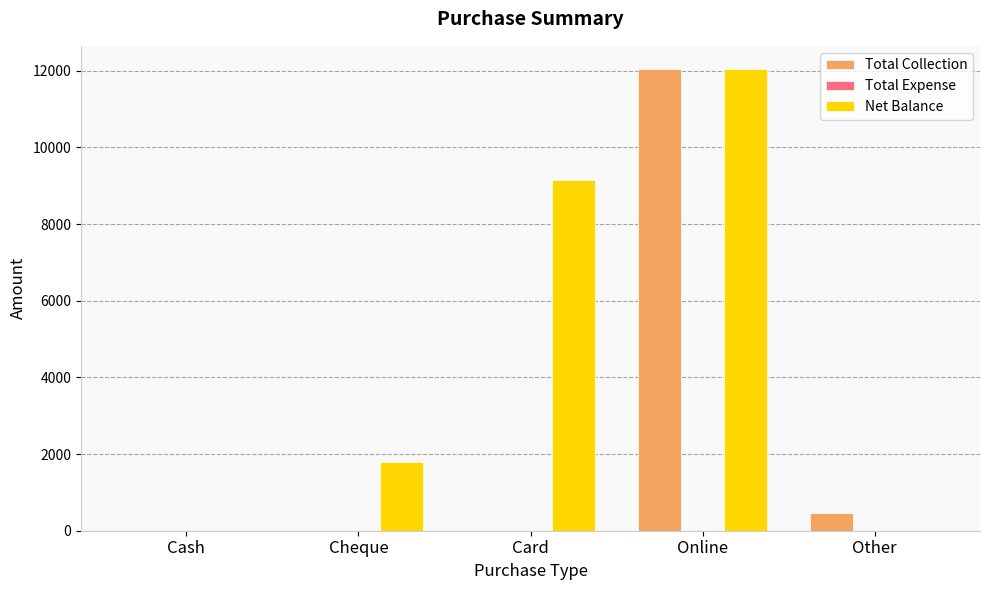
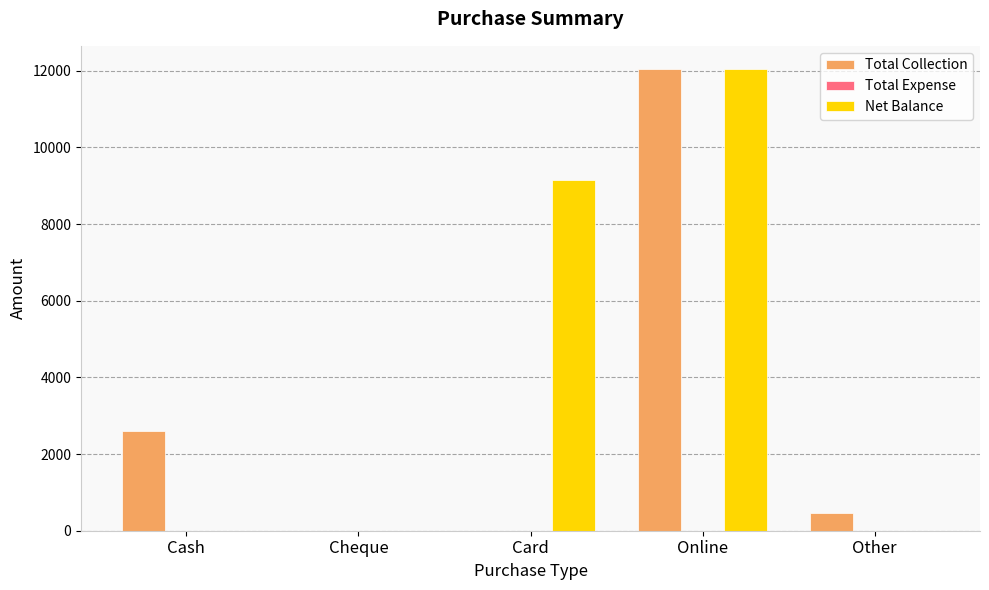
Total Collection, Cash: 0 -> 2600
Net Balance, Cheque: 1800 -> 0
